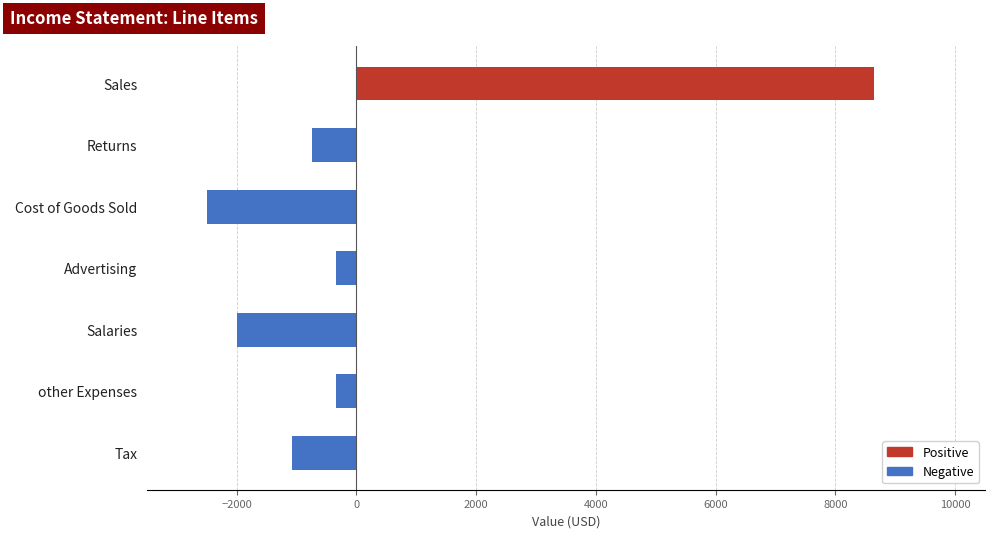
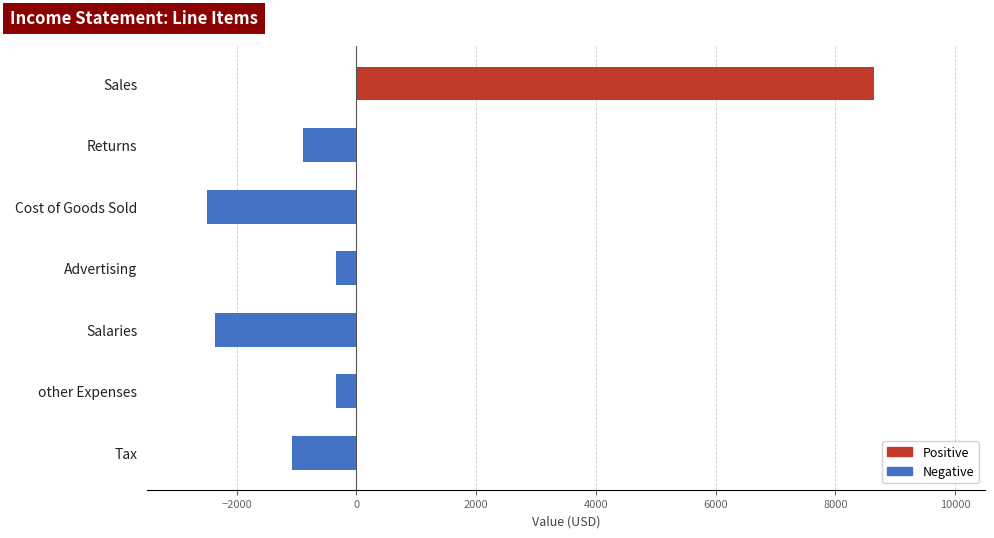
Returns: -700 -> -900
Salaries: -2000 -> -2400
